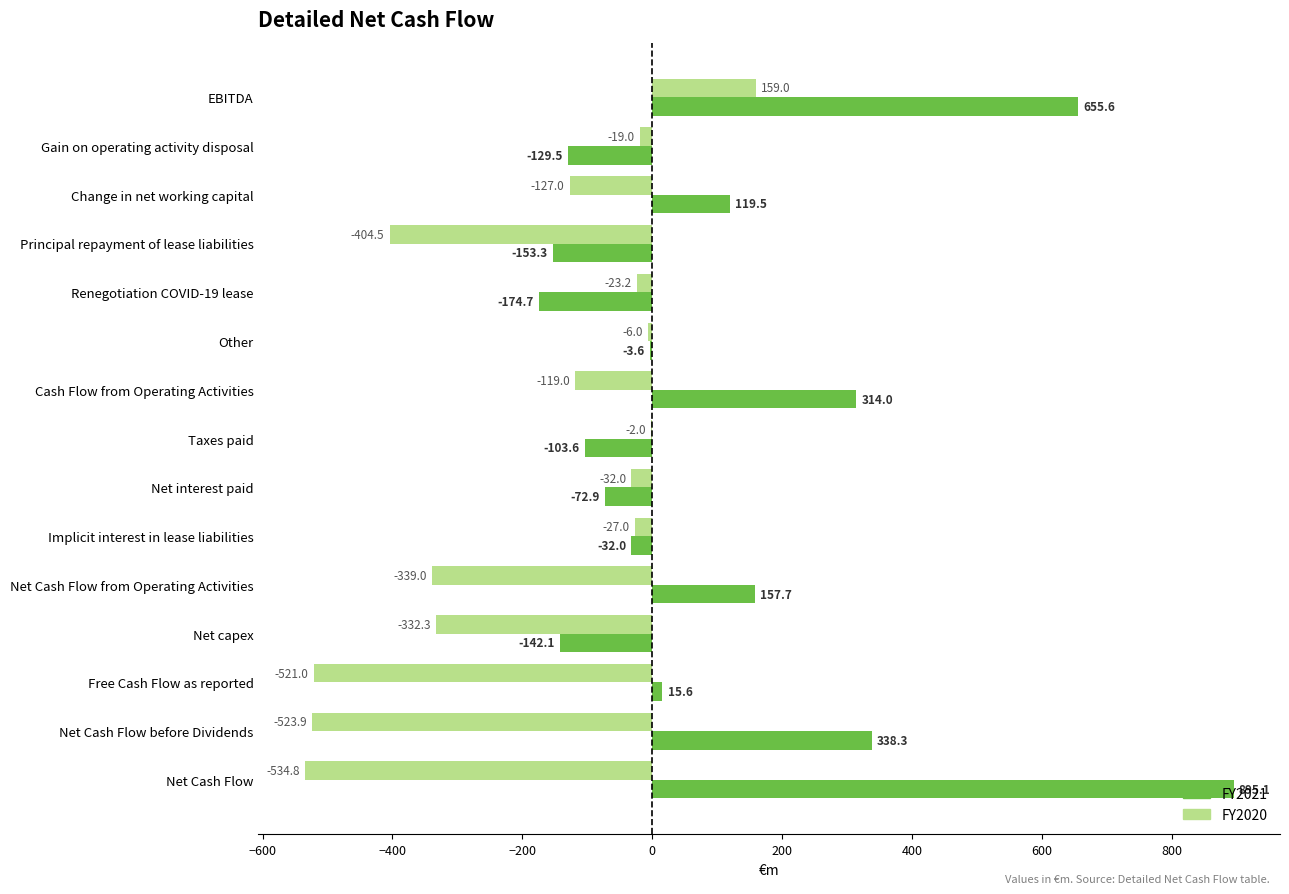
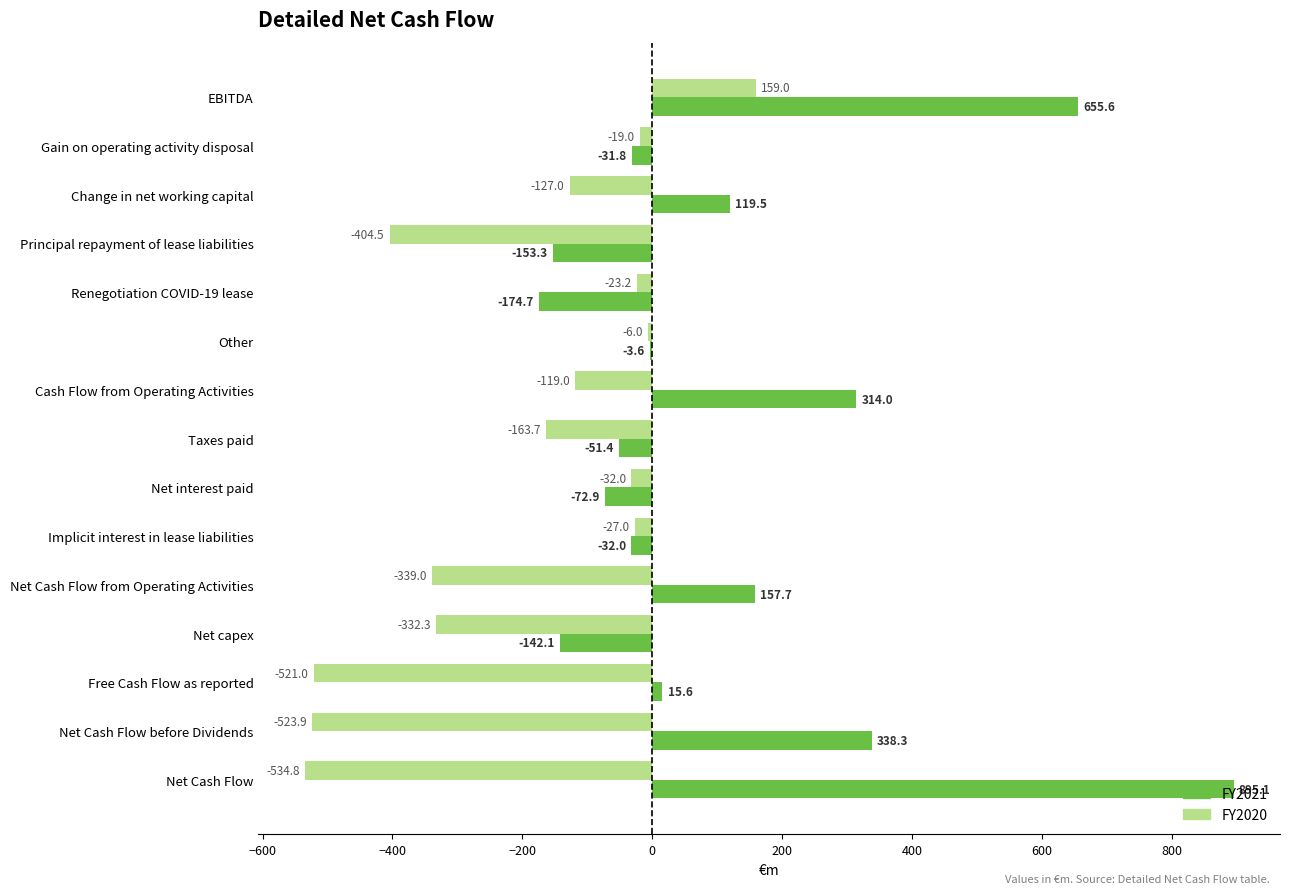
FY2021, Gain on operating activity disposal: -129.5 -> -31.8
FY2020, Taxes paid: -2.0 -> -163.7
FY2021, Taxes paid: -103.6 -> -51.4
